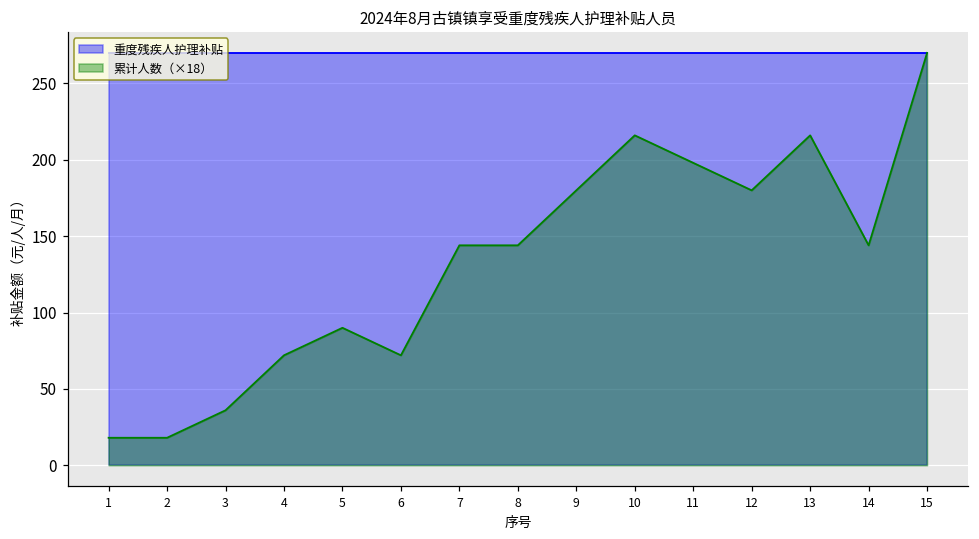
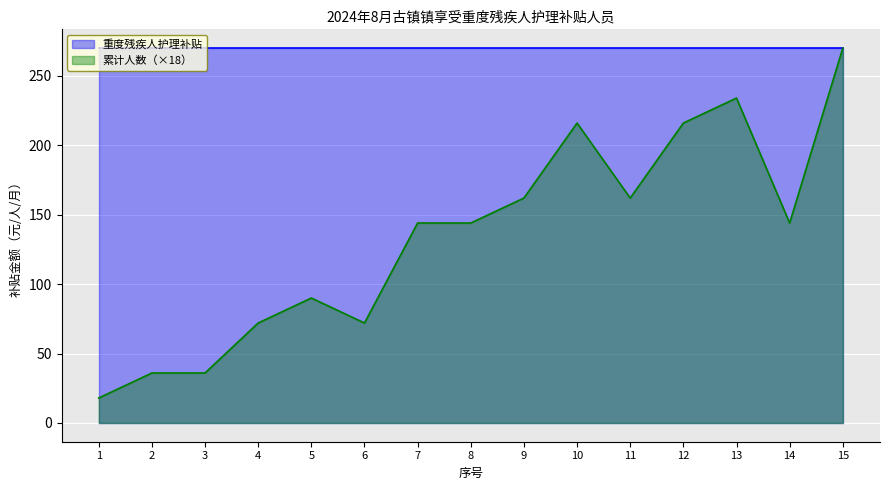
累计人数（×18）, 2: 18 -> 36
累计人数（×18）, 9: 180 -> 162
累计人数（×18）, 11: 198 -> 162
累计人数（×18）, 12: 180 -> 216
累计人数（×18）, 13: 216 -> 234
